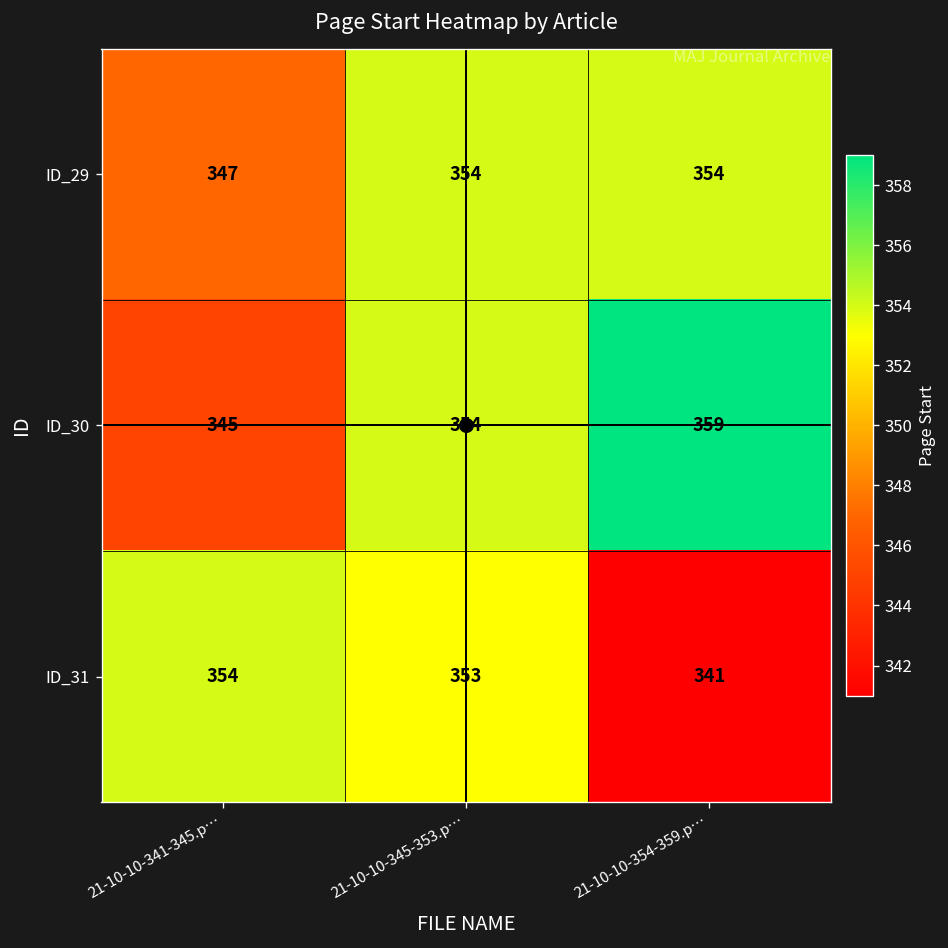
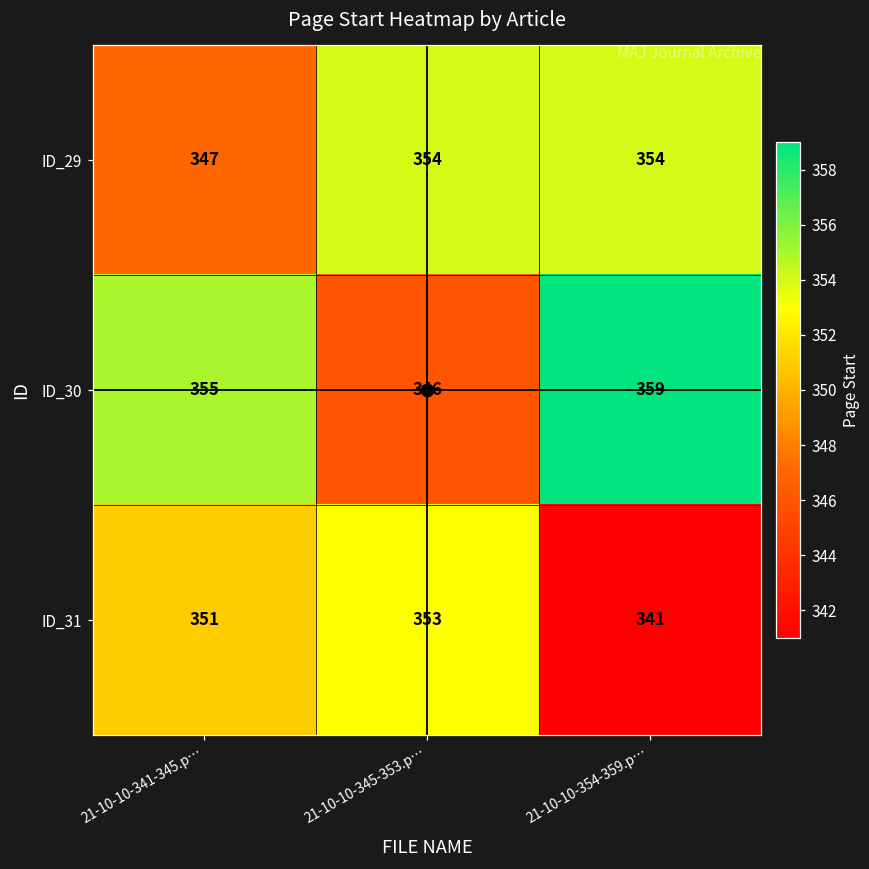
ID_30, 21-10-10-341-345.p…: 345 -> 355
ID_30, 21-10-10-345-353.p…: 354 -> 346
ID_31, 21-10-10-341-345.p…: 354 -> 351
